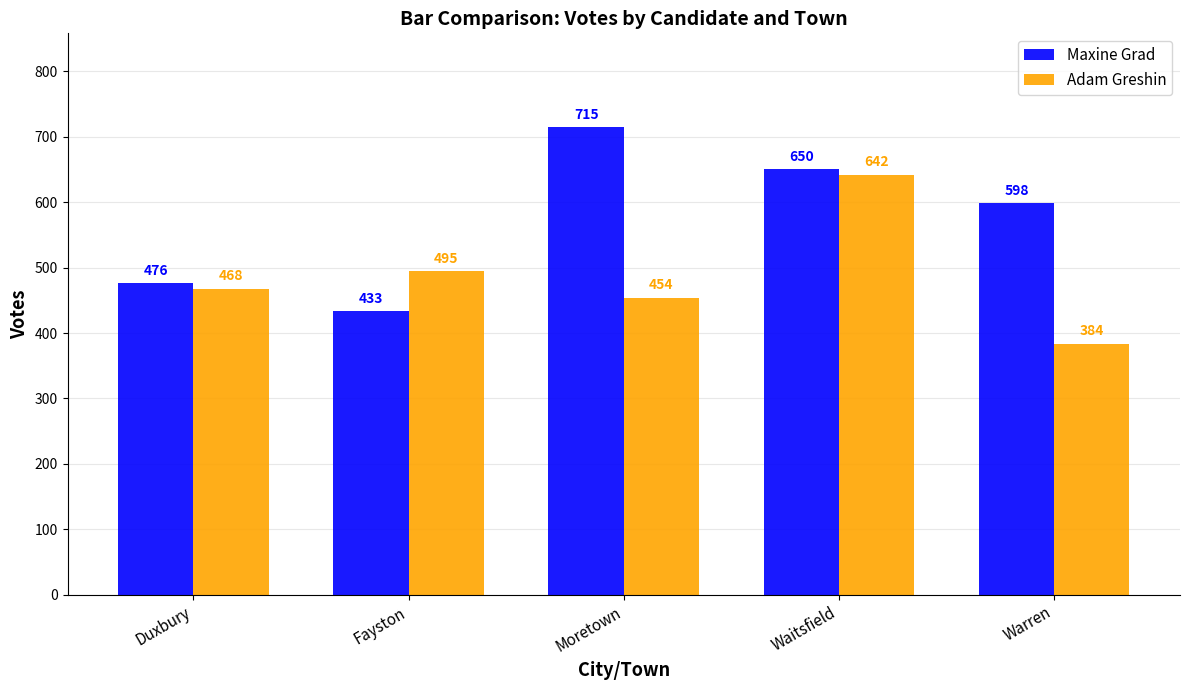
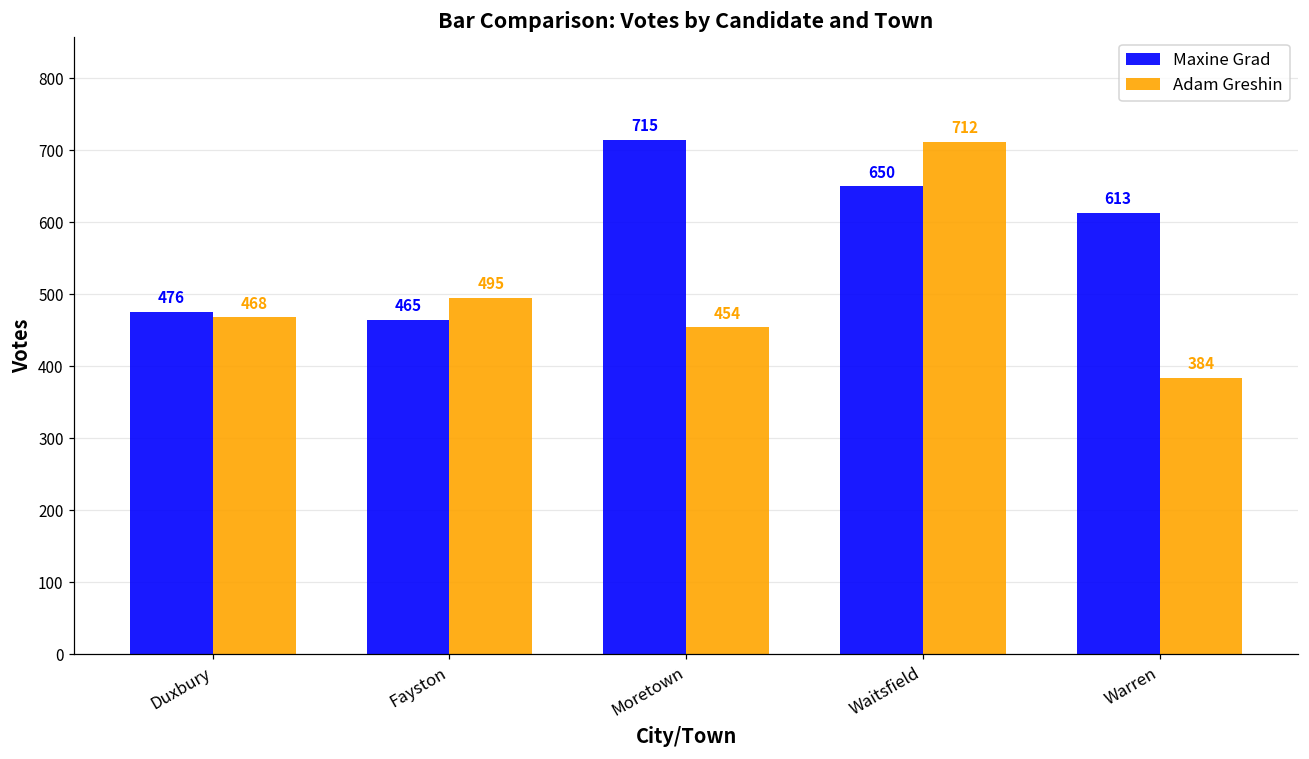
Maxine Grad, Fayston: 433 -> 465
Adam Greshin, Waitsfield: 642 -> 712
Maxine Grad, Warren: 598 -> 613
